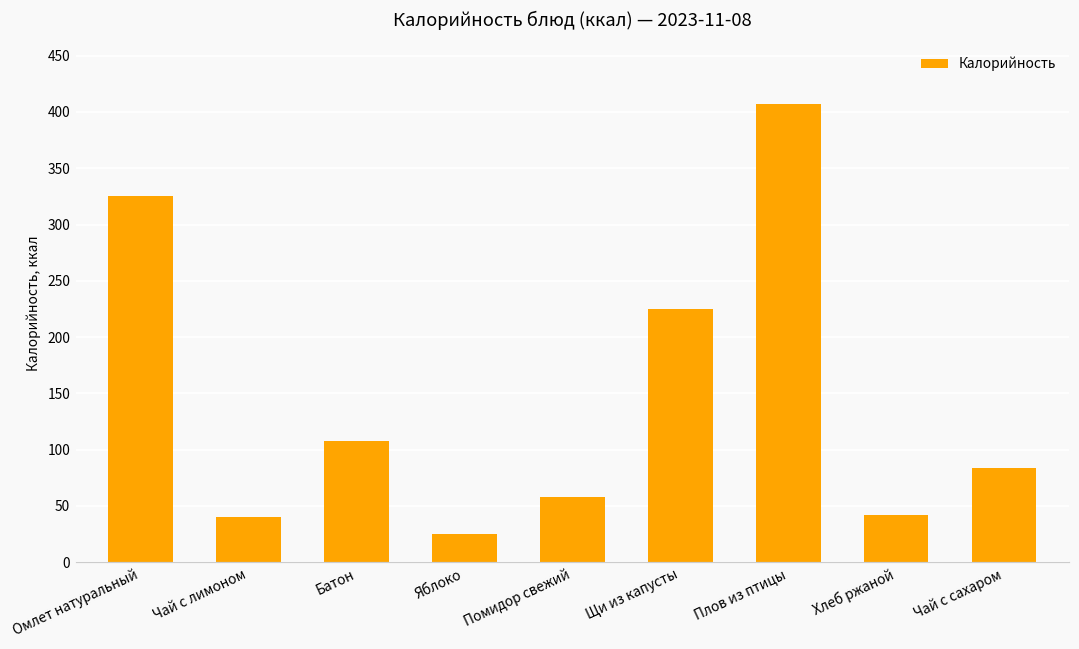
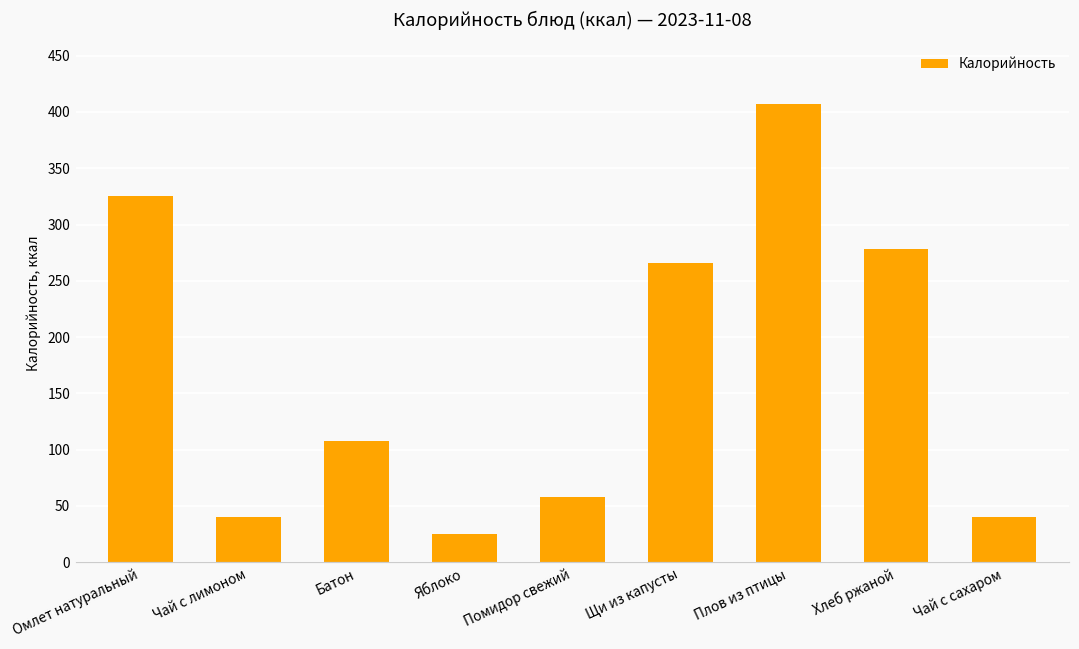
Щи из капусты: 225 -> 266
Хлеб ржаной: 42 -> 278
Чай с сахаром: 84 -> 40
